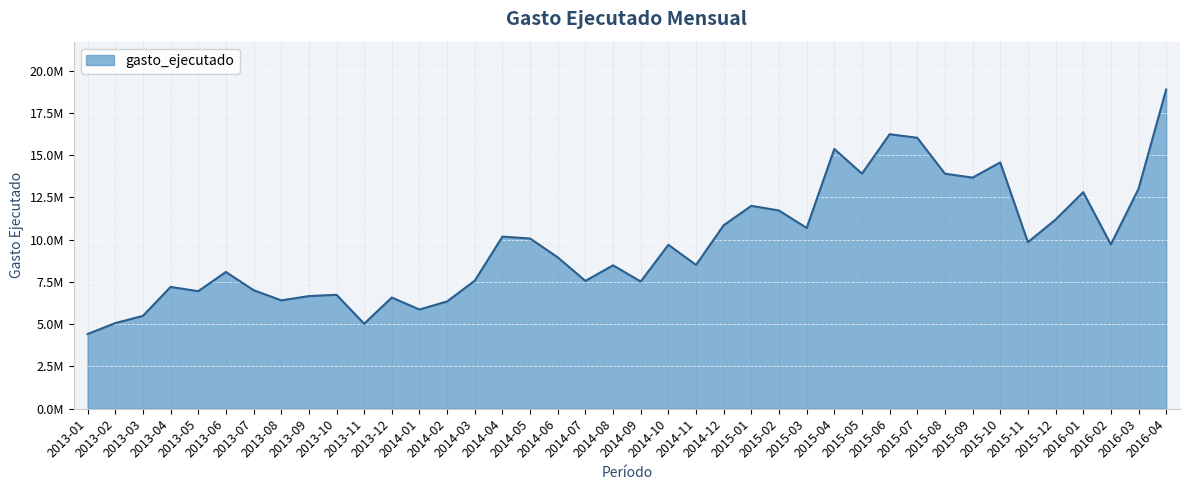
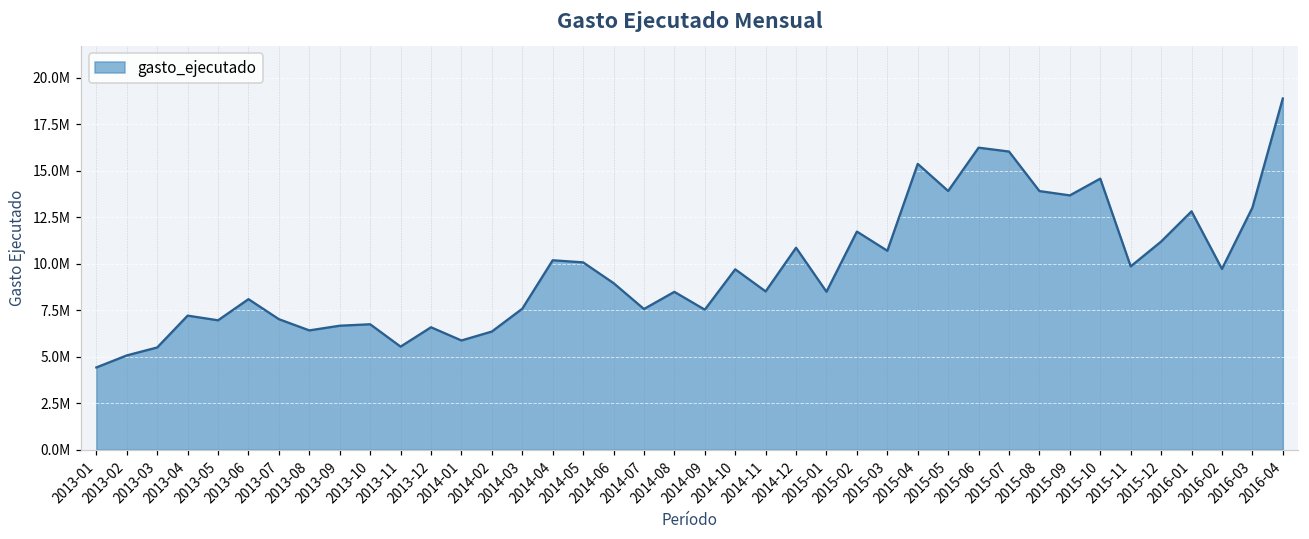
2013-11: 5000000 -> 5500000
2015-01: 12000000 -> 8500000
